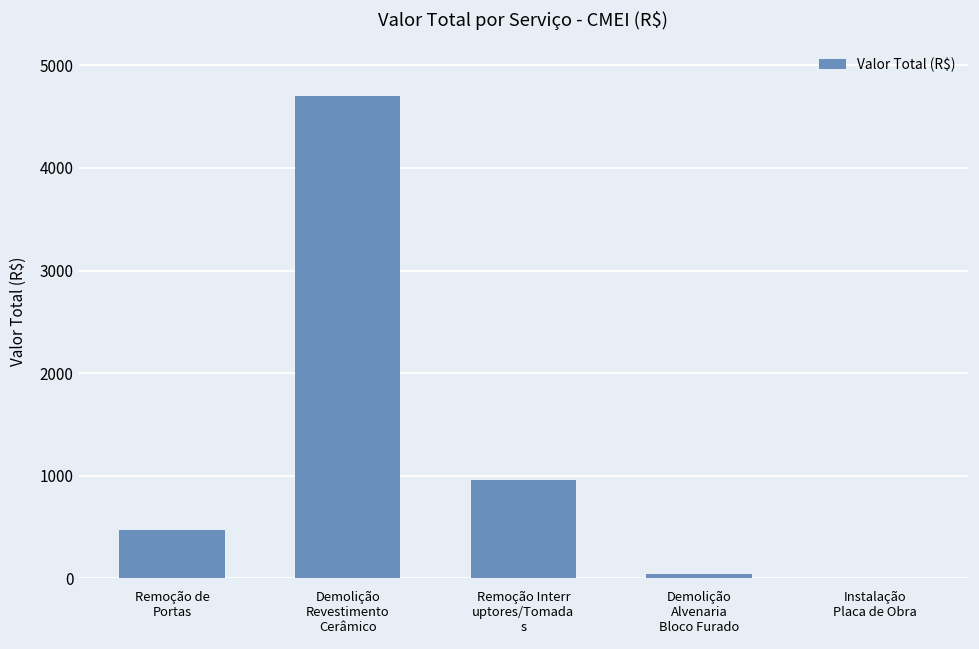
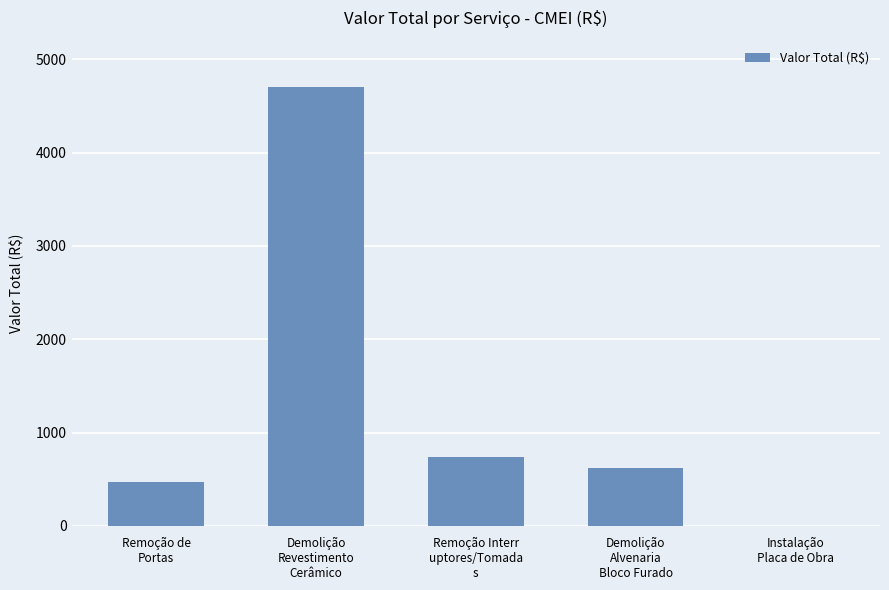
Remoção Interr uptores/Tomada s: 1000 -> 700
Demolição Alvenaria Bloco Furado: 0 -> 600
